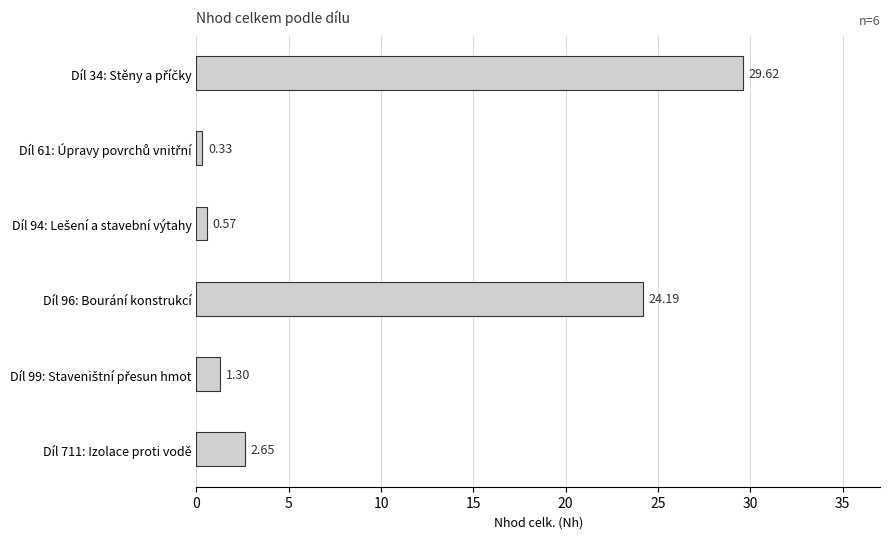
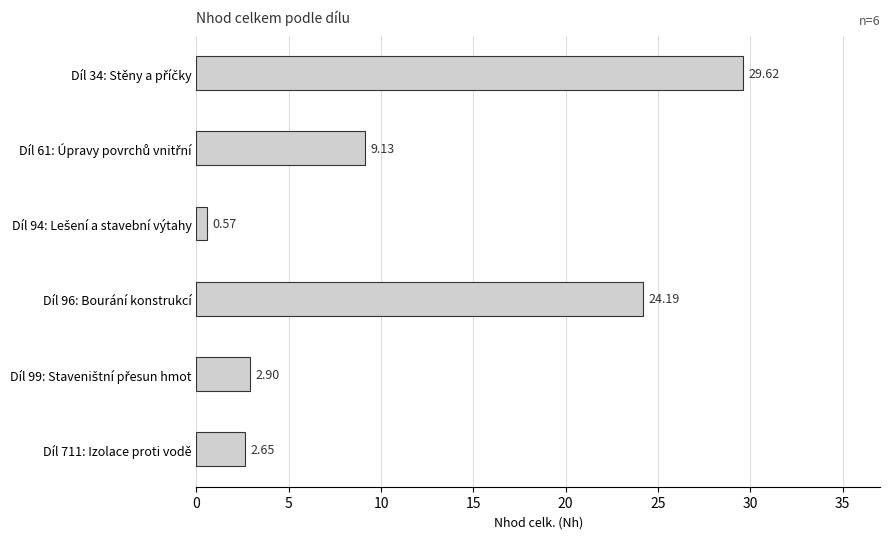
Díl 61: Úpravy povrchů vnitřní: 0.33 -> 9.13
Díl 99: Staveništní přesun hmot: 1.30 -> 2.90
